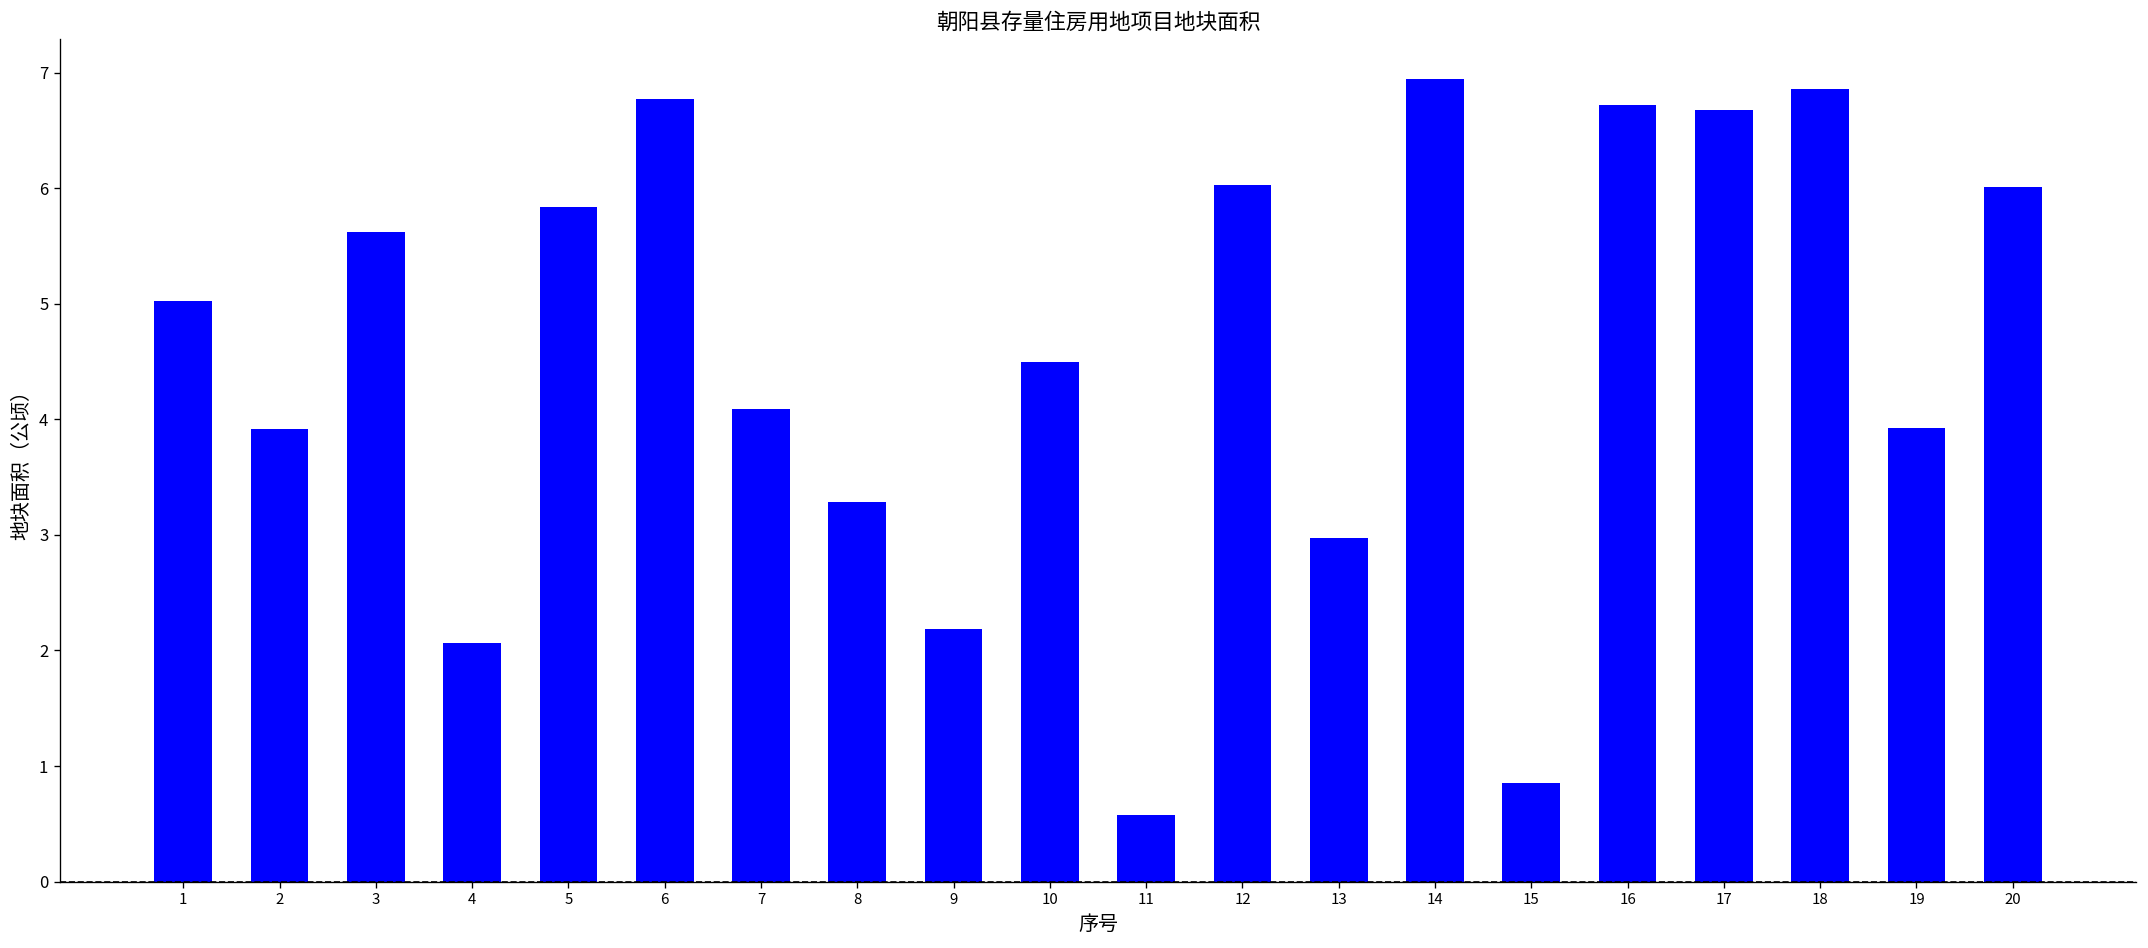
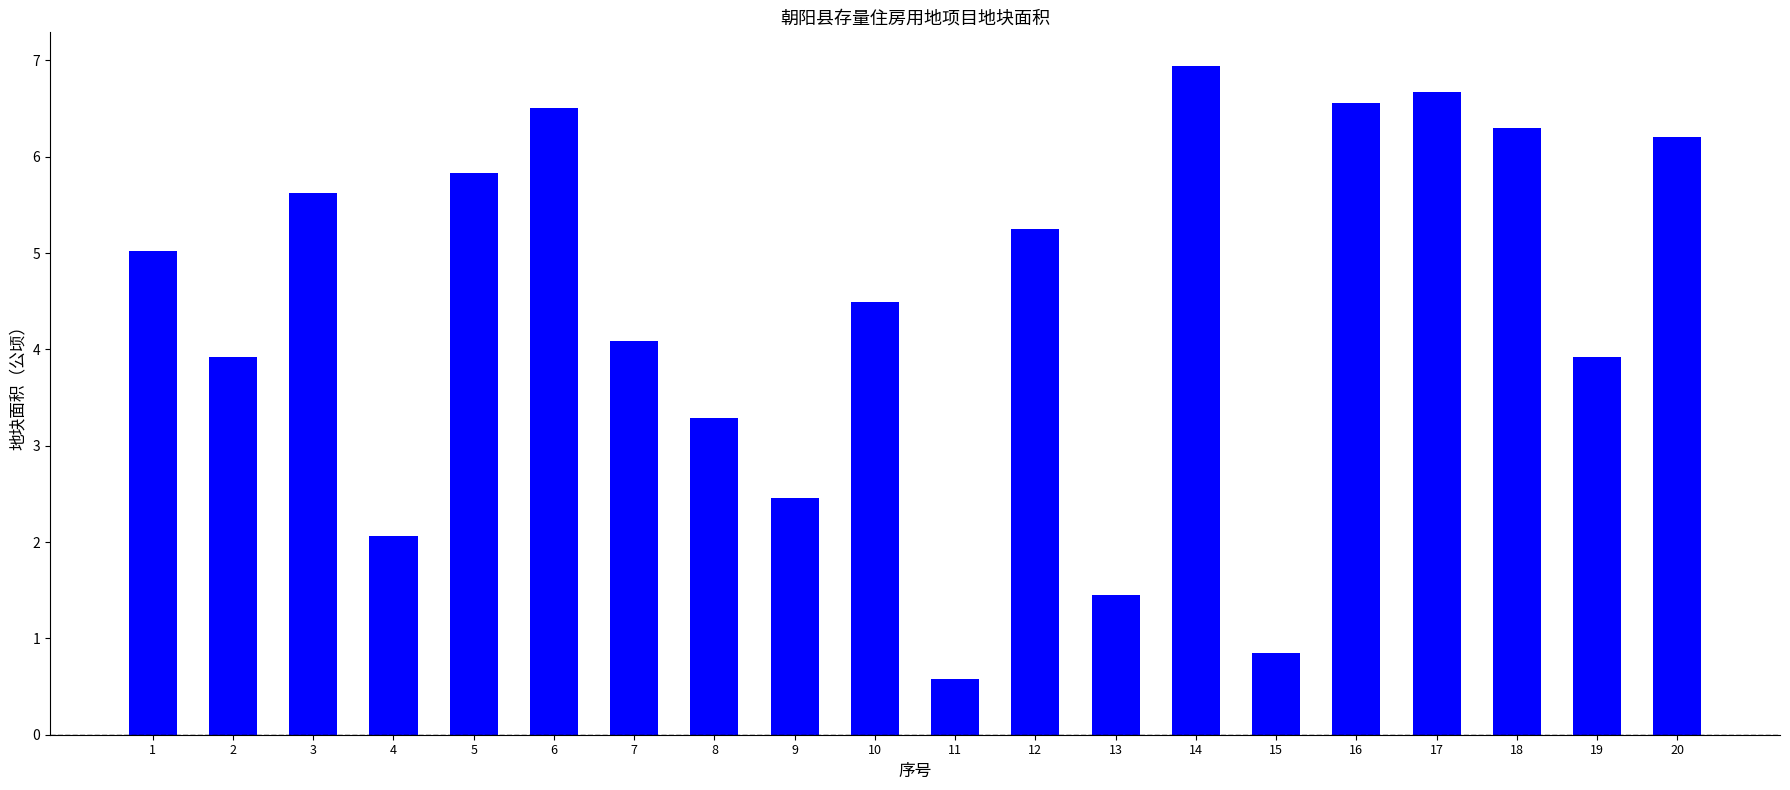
6: 6.8 -> 6.5
9: 2.2 -> 2.5
12: 6.0 -> 5.3
13: 3.0 -> 1.5
16: 6.7 -> 6.6
18: 6.9 -> 6.3
20: 6.0 -> 6.2
